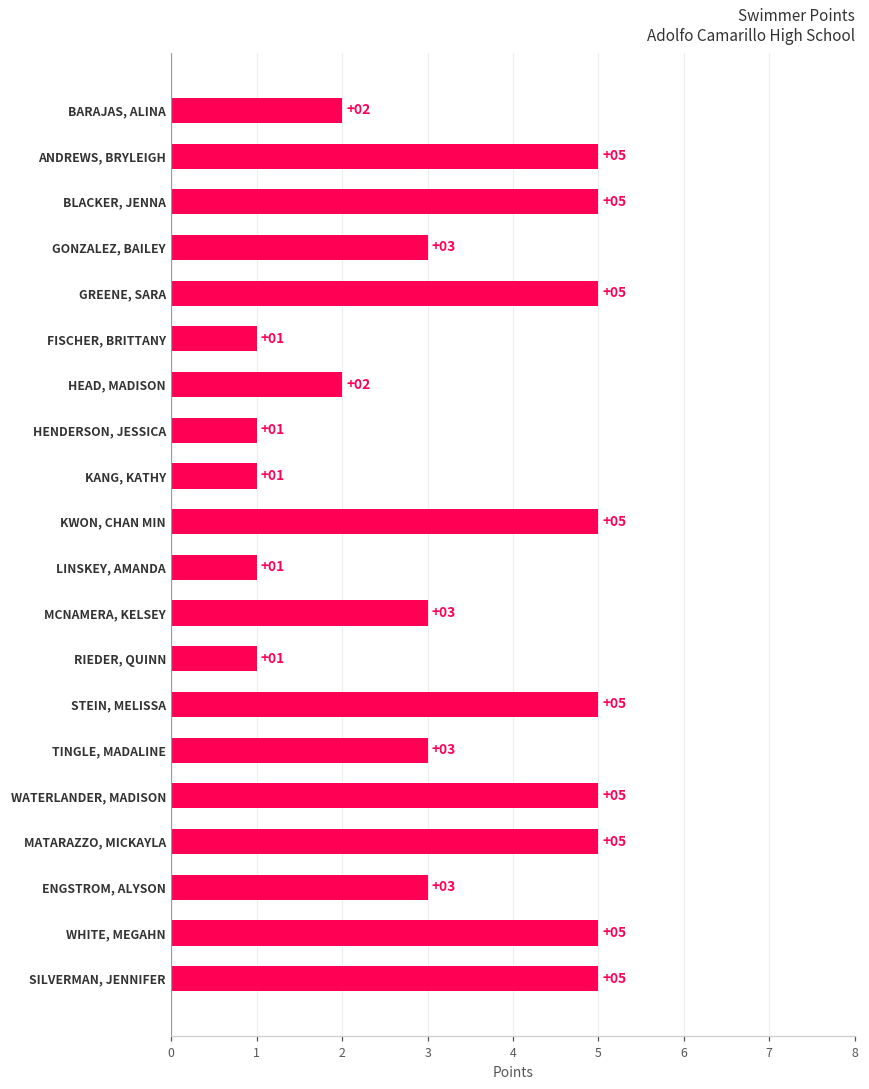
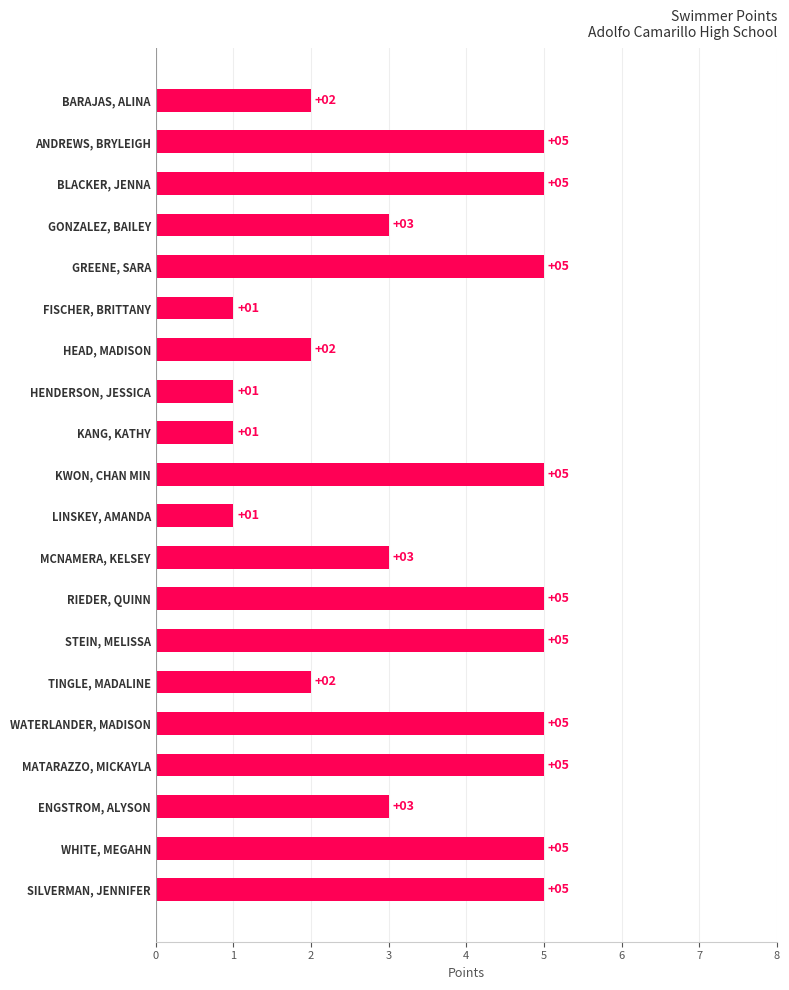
RIEDER, QUINN: +01 -> +05
TINGLE, MADALINE: +03 -> +02
